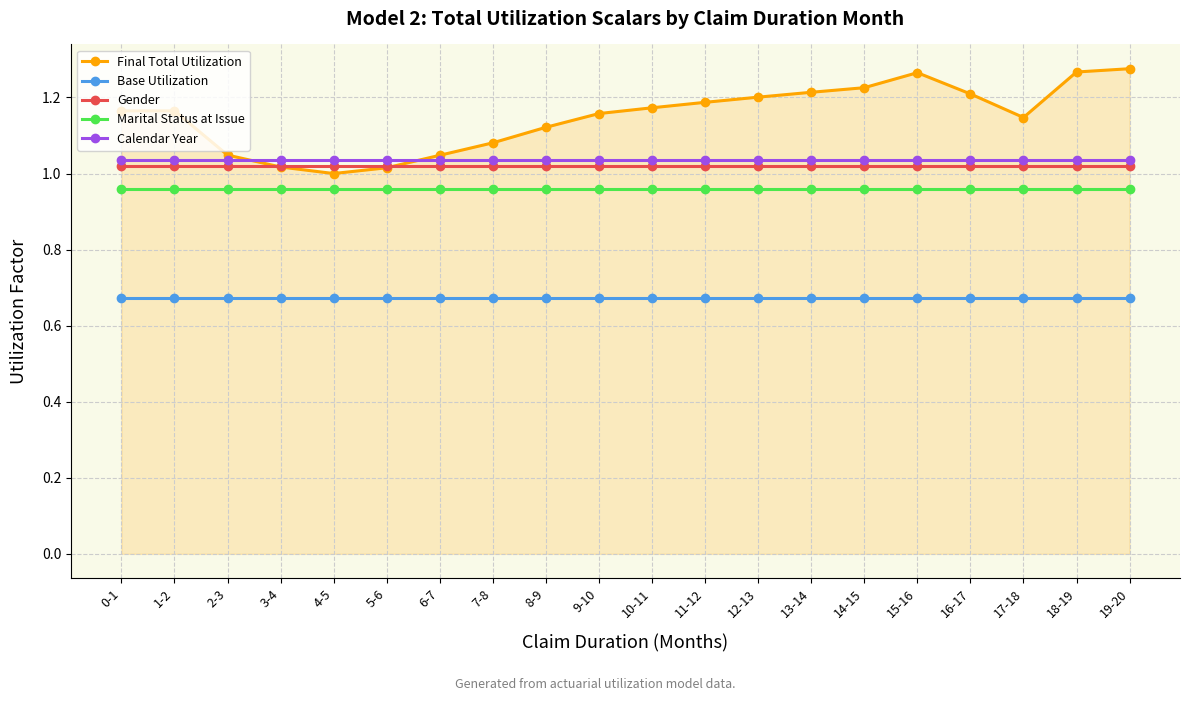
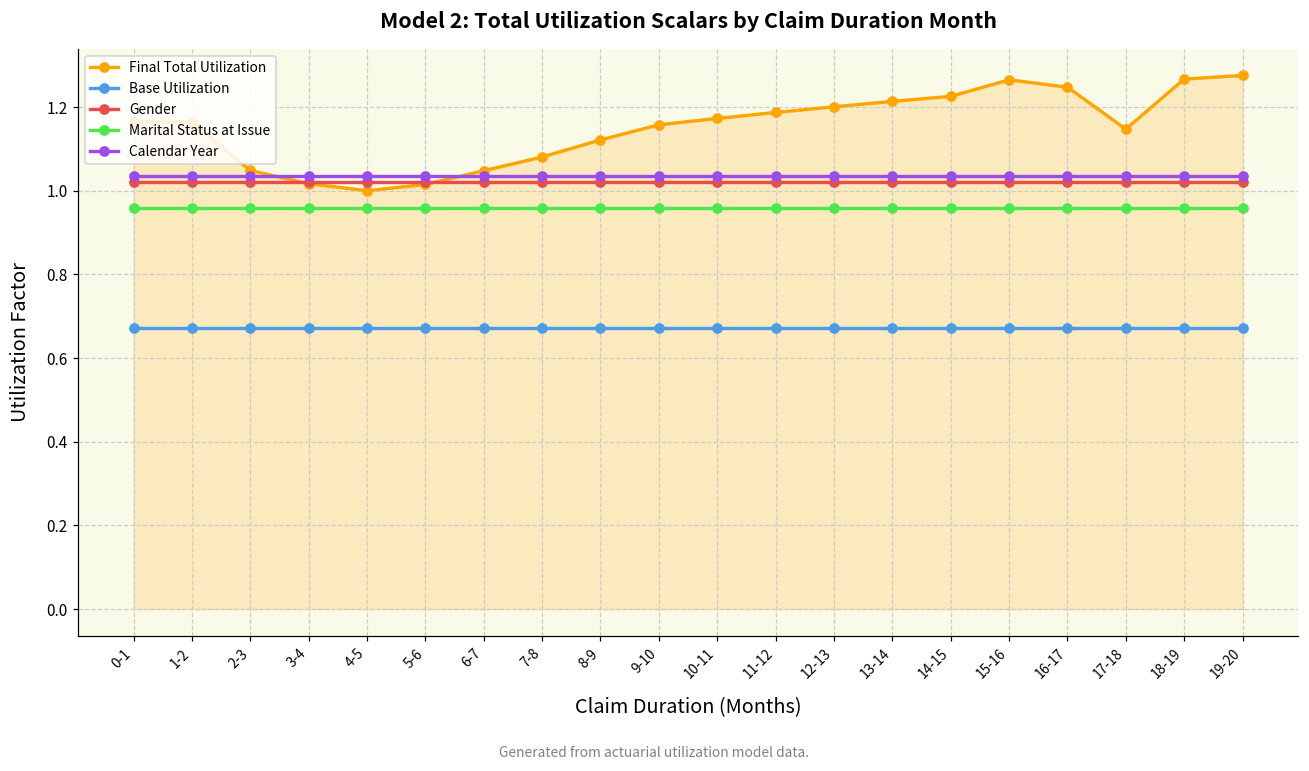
Final Total Utilization, 16-17: 1.21 -> 1.25
